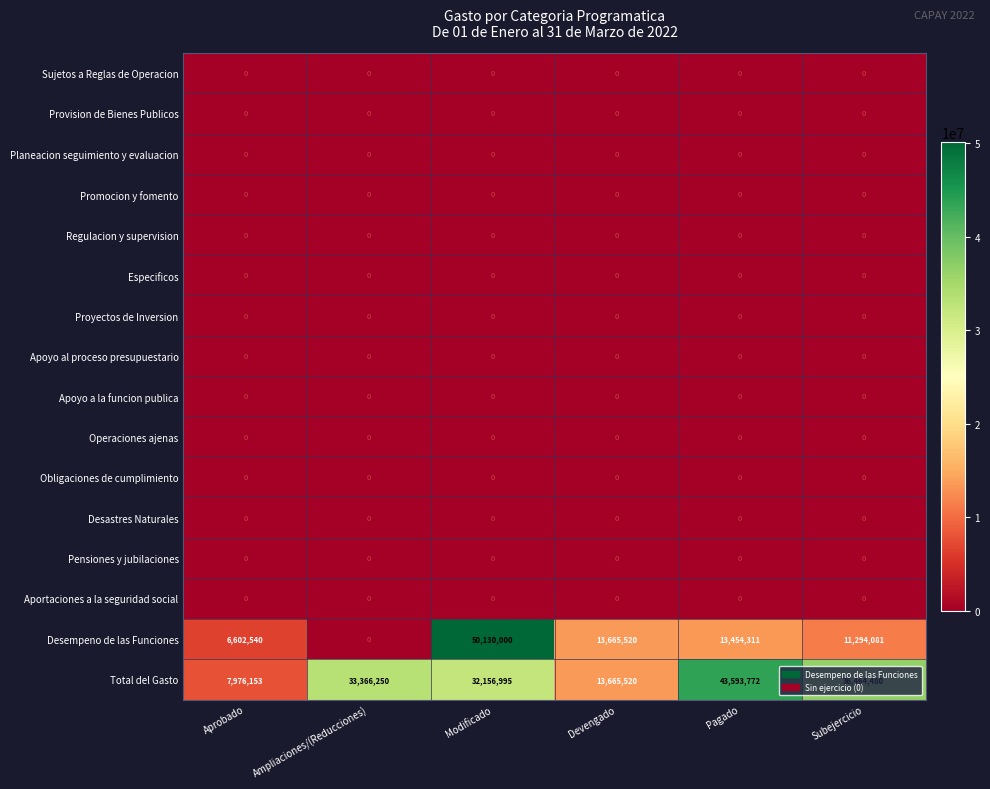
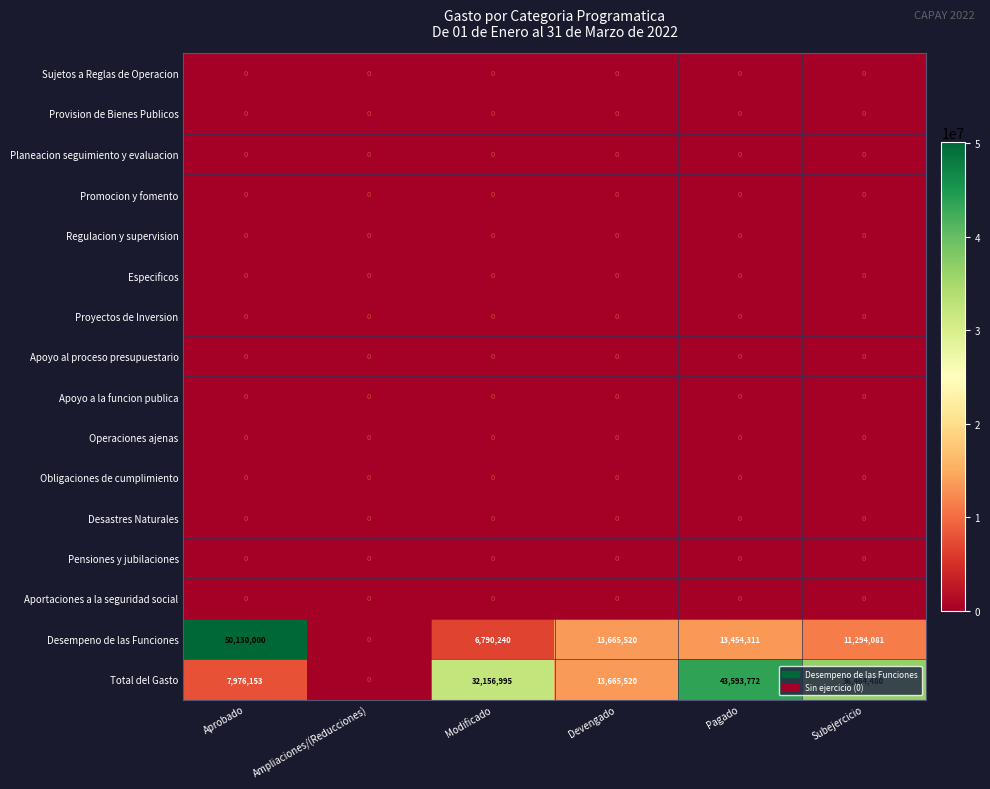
Desempeno de las Funciones, Aprobado: 6,602,540 -> 50,130,000
Desempeno de las Funciones, Modificado: 50,130,000 -> 6,790,240
Total del Gasto, Ampliaciones/(Reducciones): 33,366,250 -> 0
